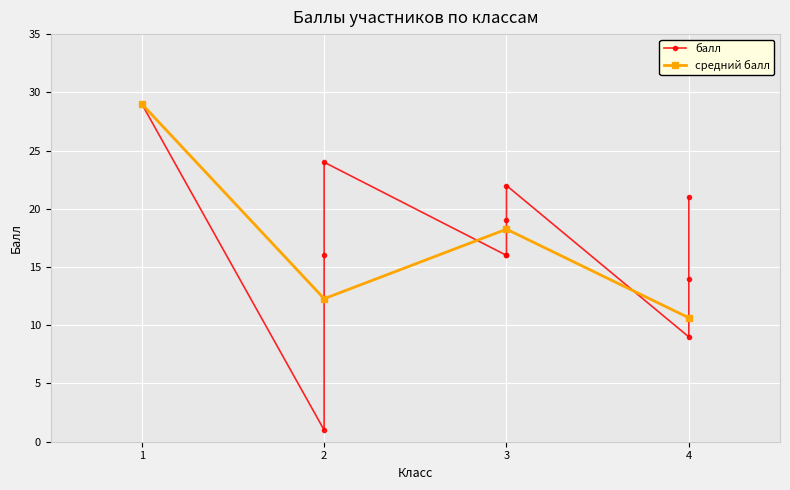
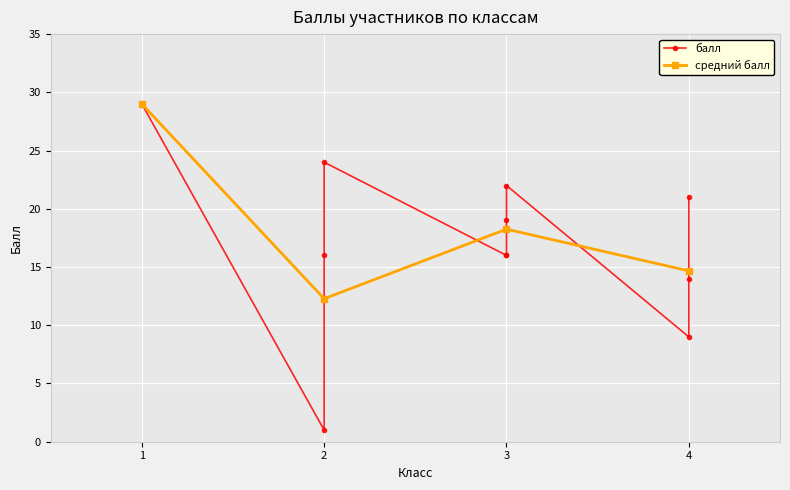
средний балл, 4: 10.6 -> 14.7
